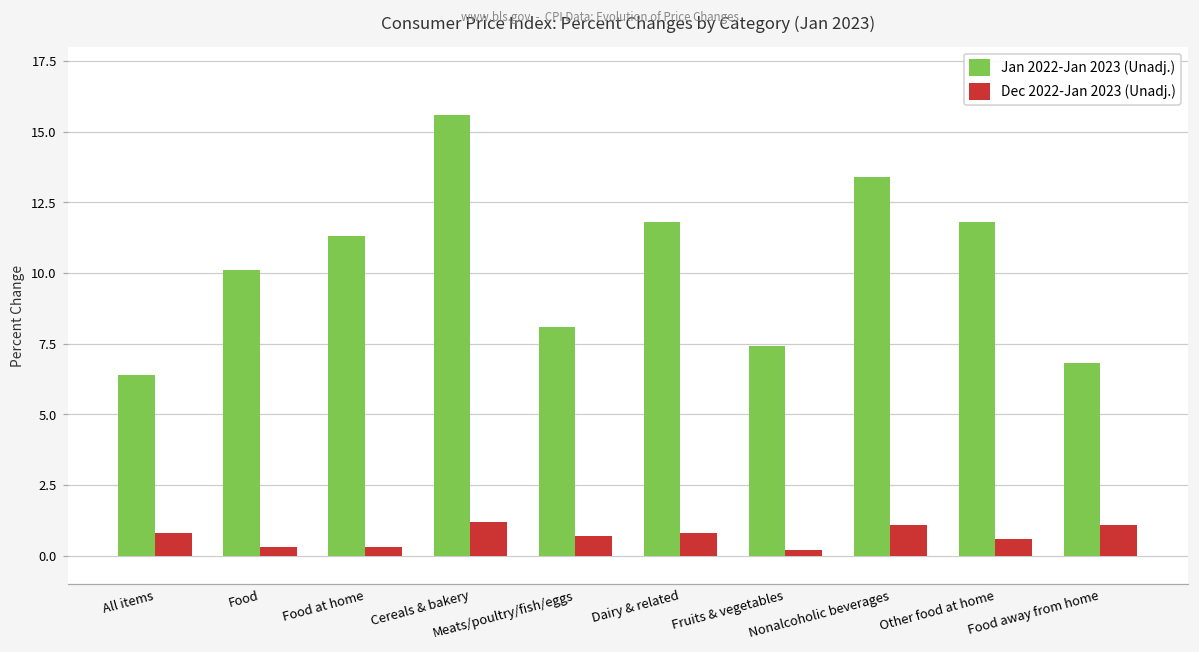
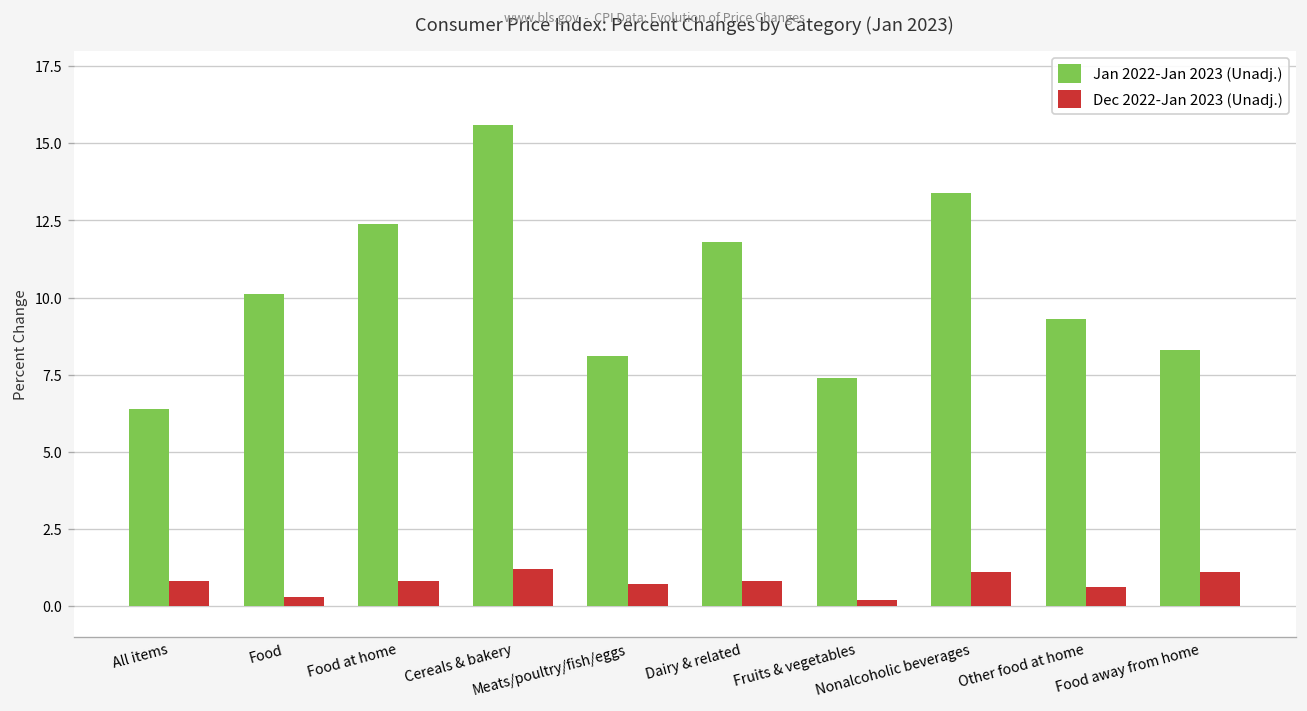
Jan 2022-Jan 2023 (Unadj.), Food at home: 11.3 -> 12.4
Dec 2022-Jan 2023 (Unadj.), Food at home: 0.3 -> 0.8
Jan 2022-Jan 2023 (Unadj.), Other food at home: 11.8 -> 9.3
Jan 2022-Jan 2023 (Unadj.), Food away from home: 6.8 -> 8.3
